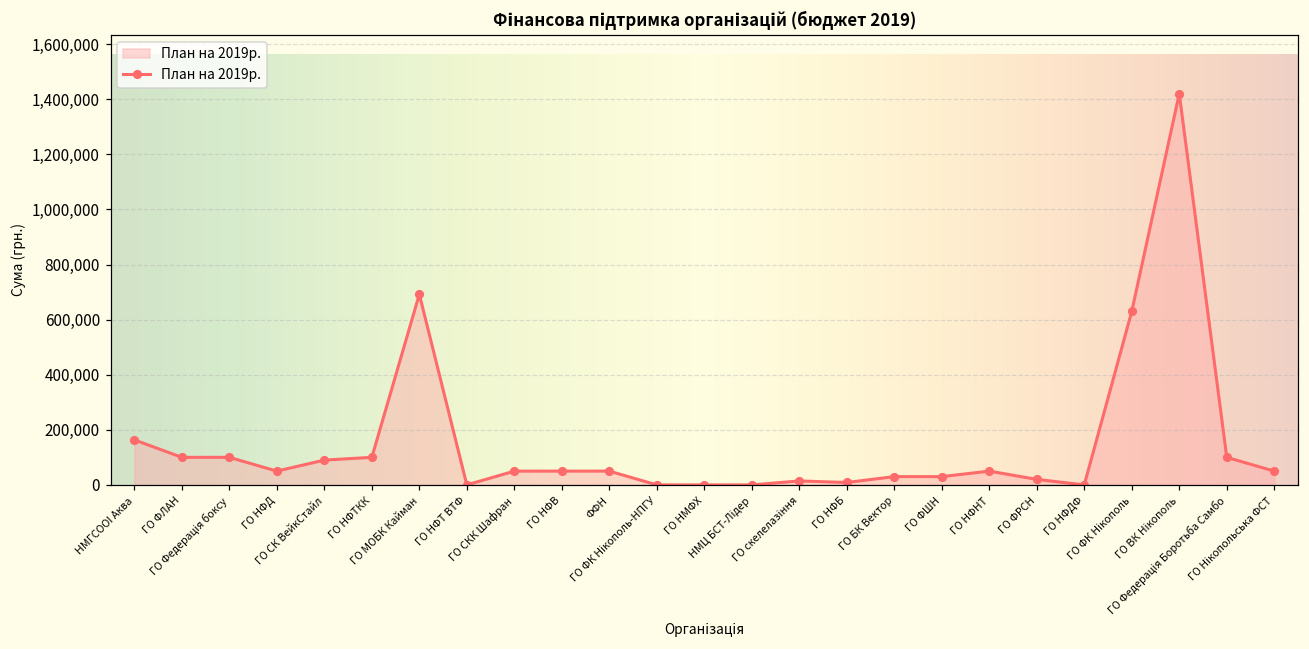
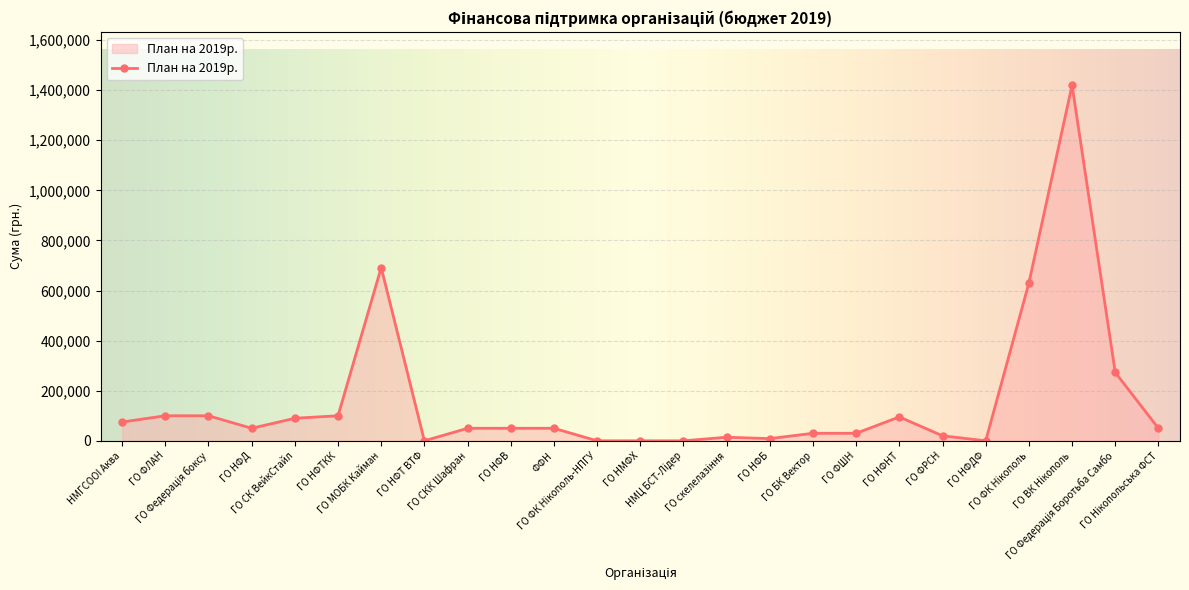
НМГСООІ Аква: 160,000 -> 80,000
ГО НФНТ: 50,000 -> 100,000
ГО Федерація Боротьба Самбо: 100,000 -> 270,000
